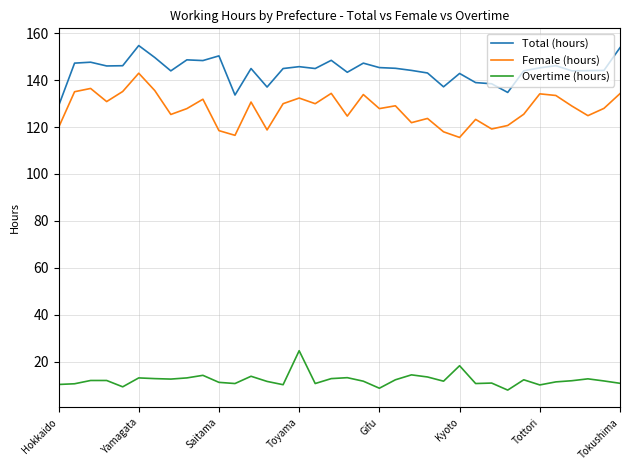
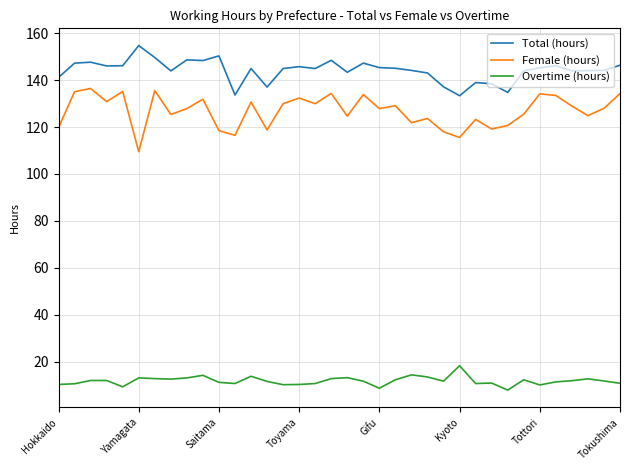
Total (hours), Hokkaido: 129 -> 141
Female (hours), Yamagata: 143 -> 110
Overtime (hours), Toyama: 25 -> 10
Total (hours), Kyoto: 143 -> 133
Total (hours), Tokushima: 154 -> 146
